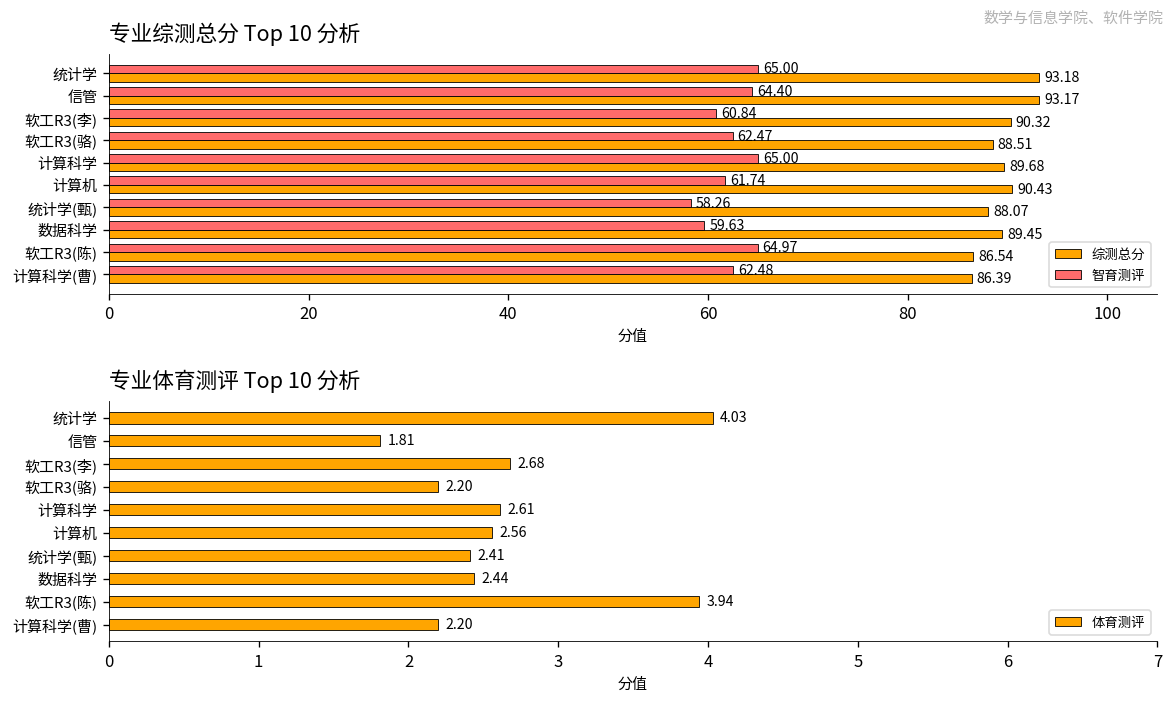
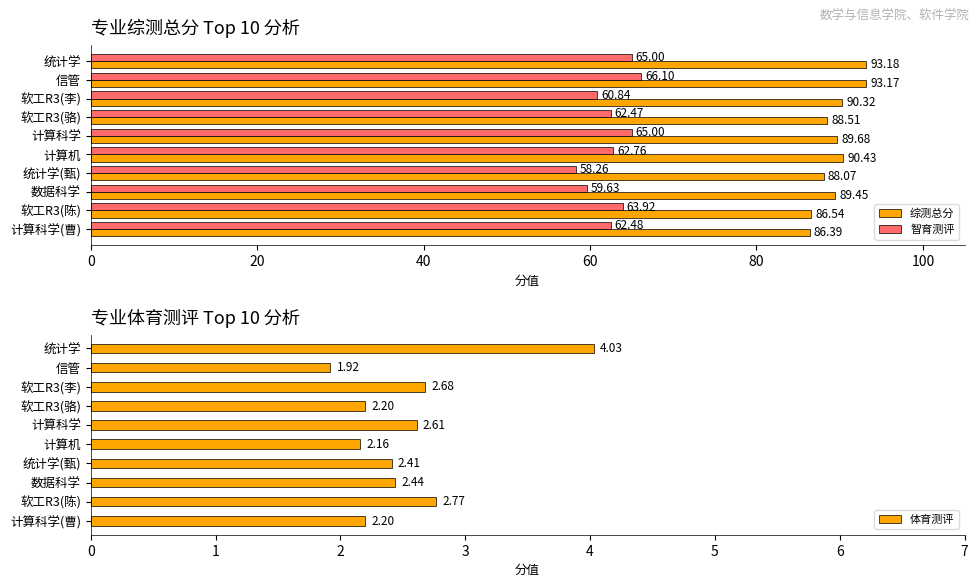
专业综测总分 Top 10 分析, 智育测评, 信管: 64.40 -> 66.10
专业综测总分 Top 10 分析, 智育测评, 计算机: 61.74 -> 62.76
专业综测总分 Top 10 分析, 智育测评, 软工R3(陈): 64.97 -> 63.92
专业体育测评 Top 10 分析, 信管: 1.81 -> 1.92
专业体育测评 Top 10 分析, 计算机: 2.56 -> 2.16
专业体育测评 Top 10 分析, 软工R3(陈): 3.94 -> 2.77
